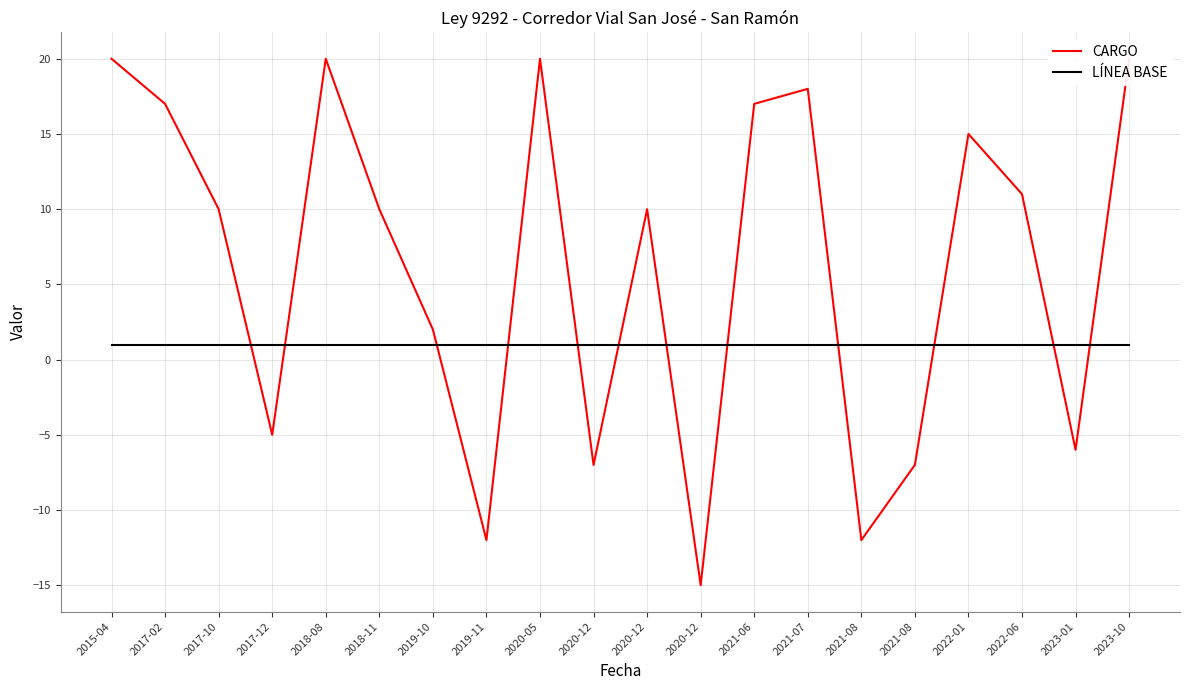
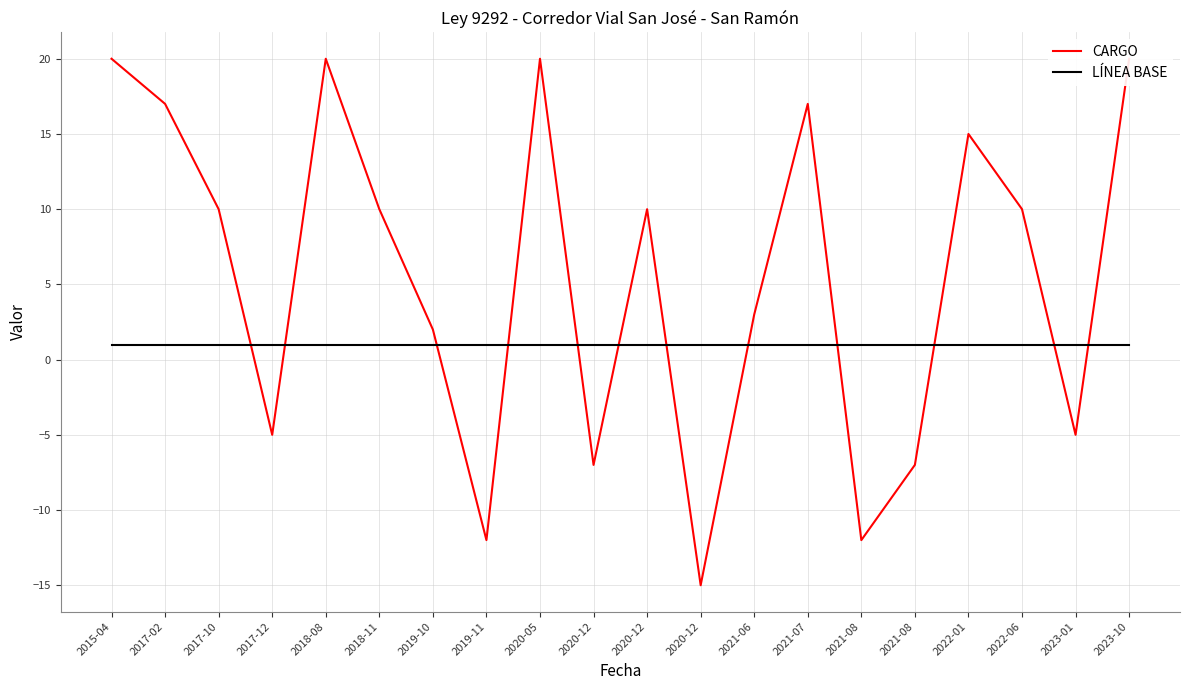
CARGO, 2021-06: 17 -> 3
CARGO, 2021-07: 18 -> 17
CARGO, 2022-06: 11 -> 10
CARGO, 2023-01: -6 -> -5
